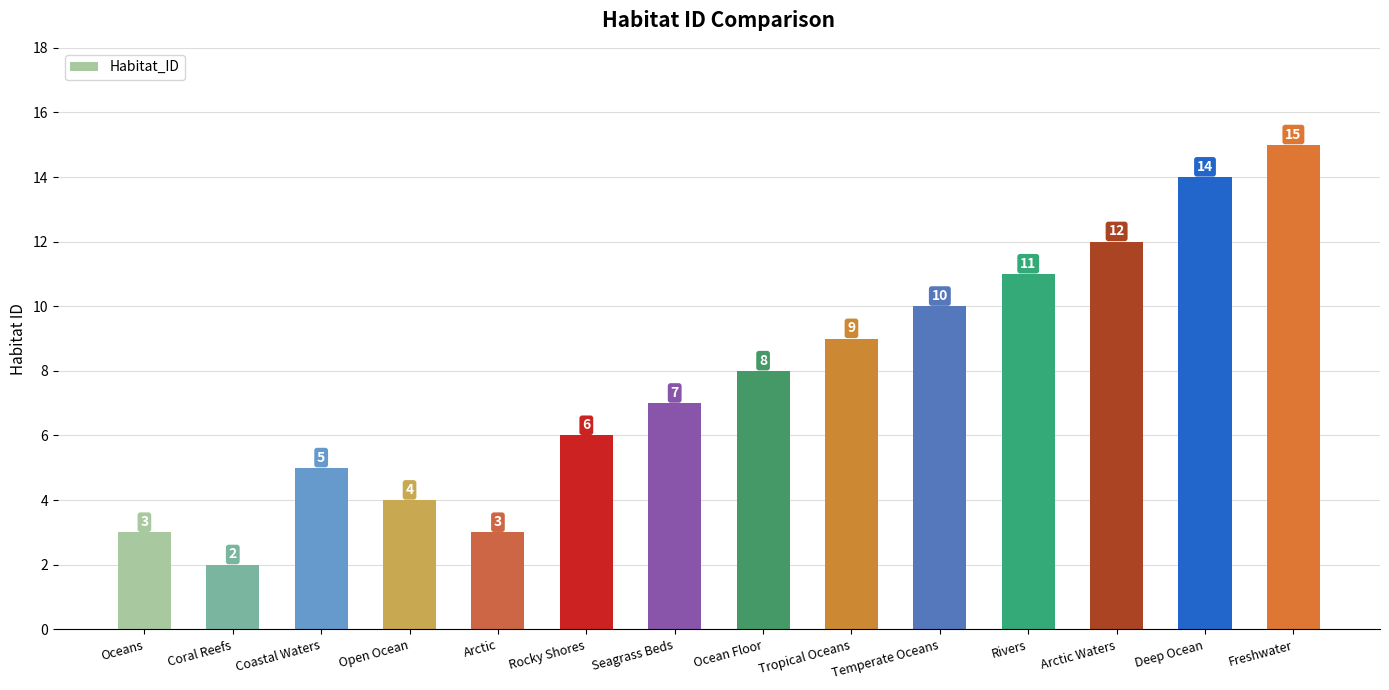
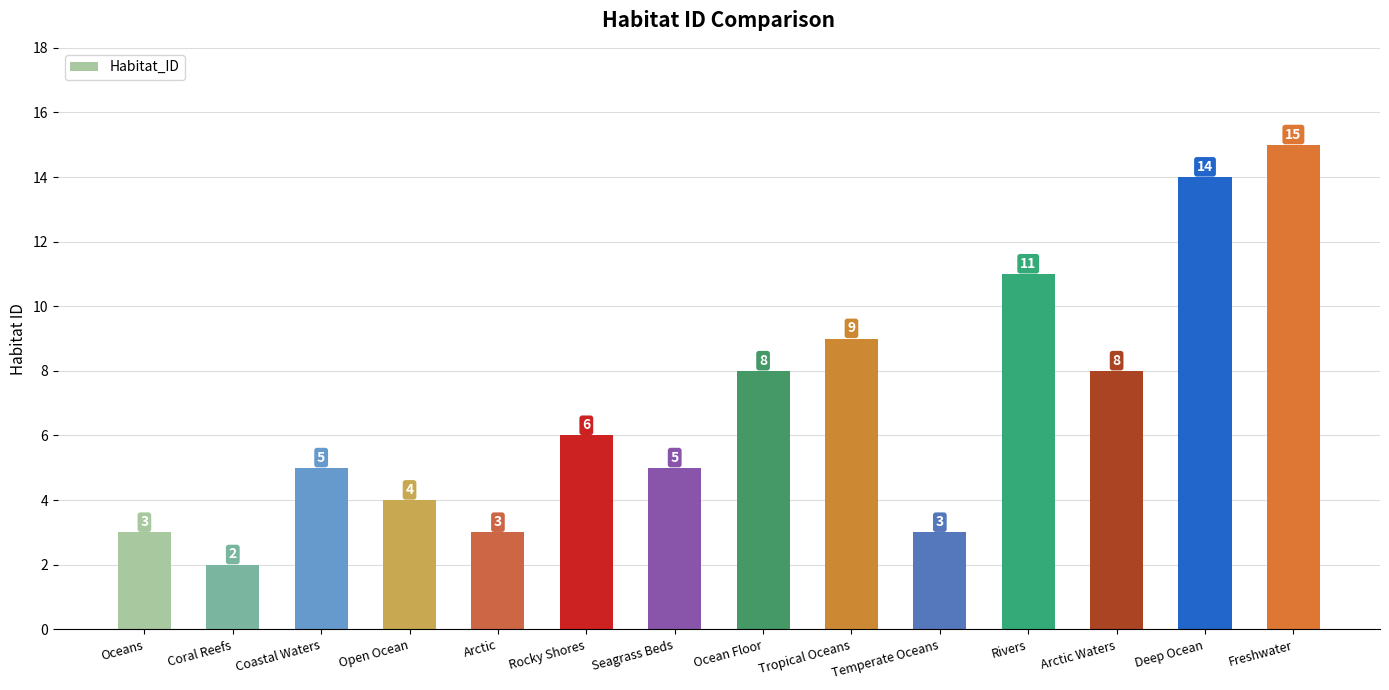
Seagrass Beds: 7 -> 5
Temperate Oceans: 10 -> 3
Arctic Waters: 12 -> 8
